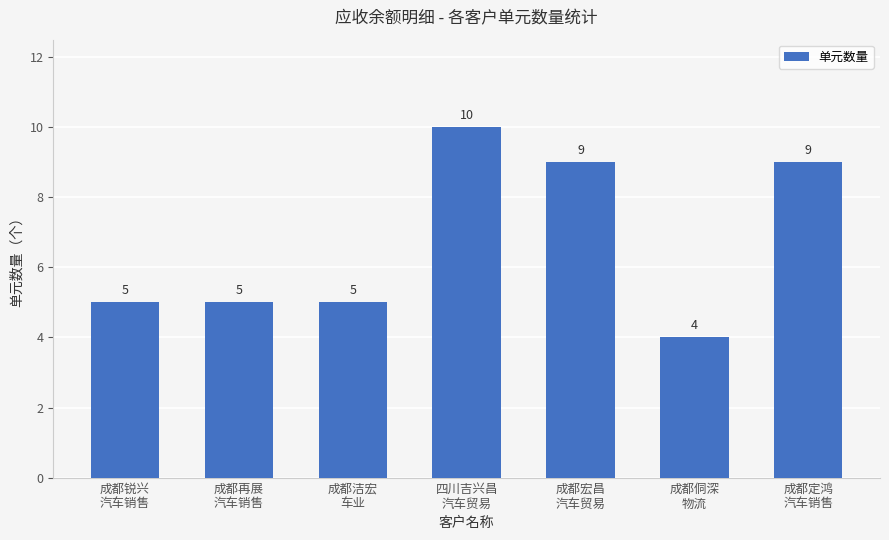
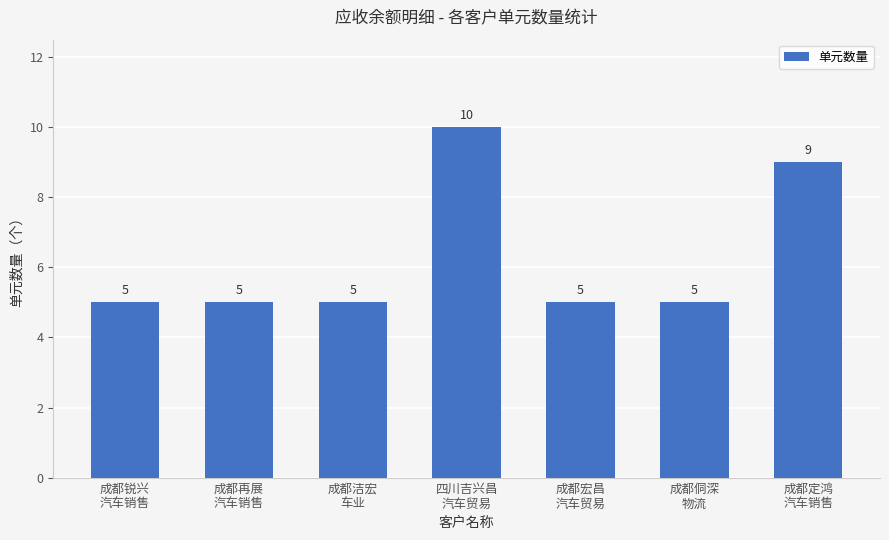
成都宏昌 汽车贸易: 9 -> 5
成都侗深 物流: 4 -> 5
